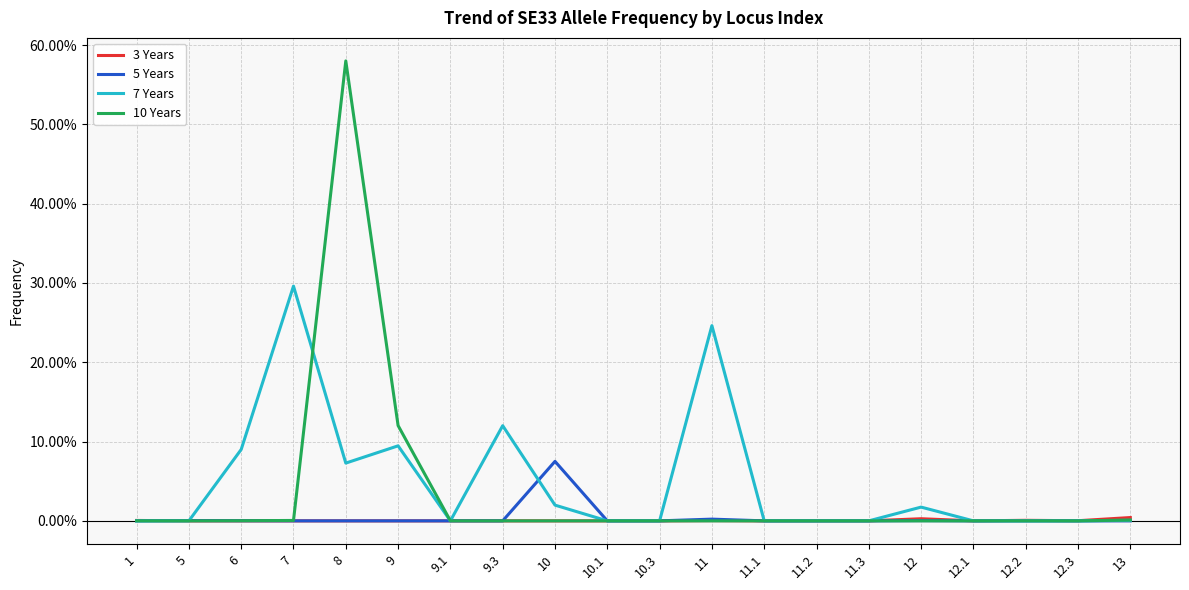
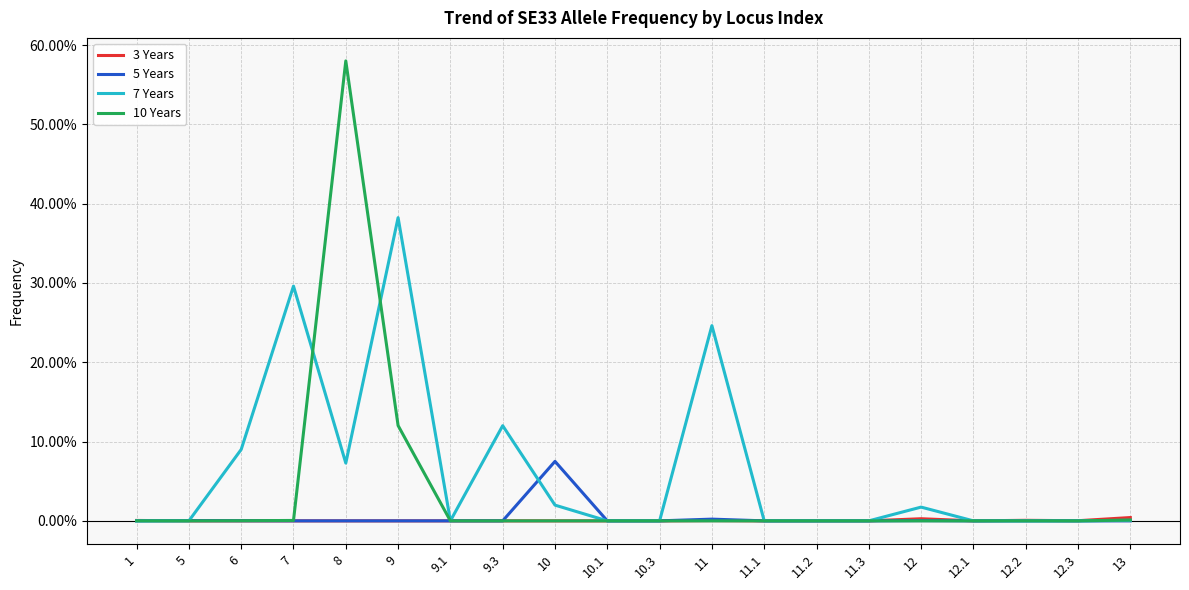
7 Years, 9: 9% -> 38%
